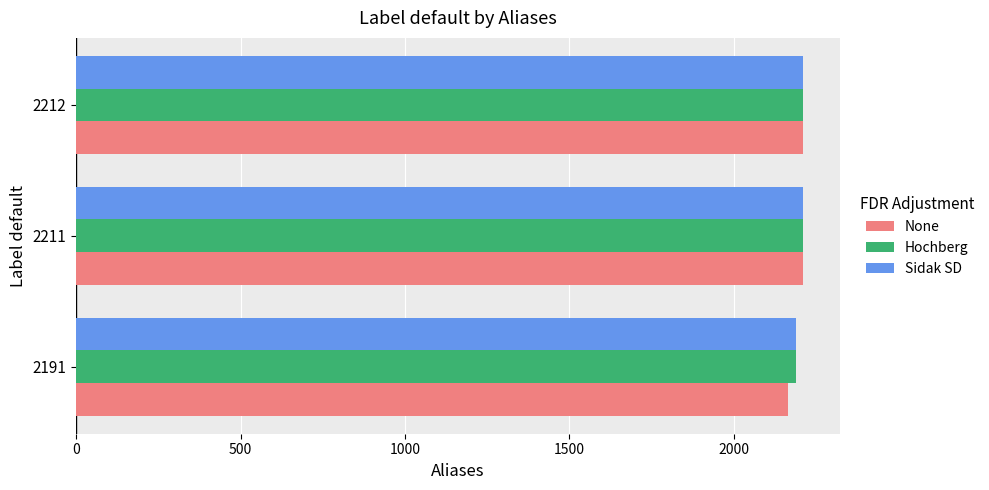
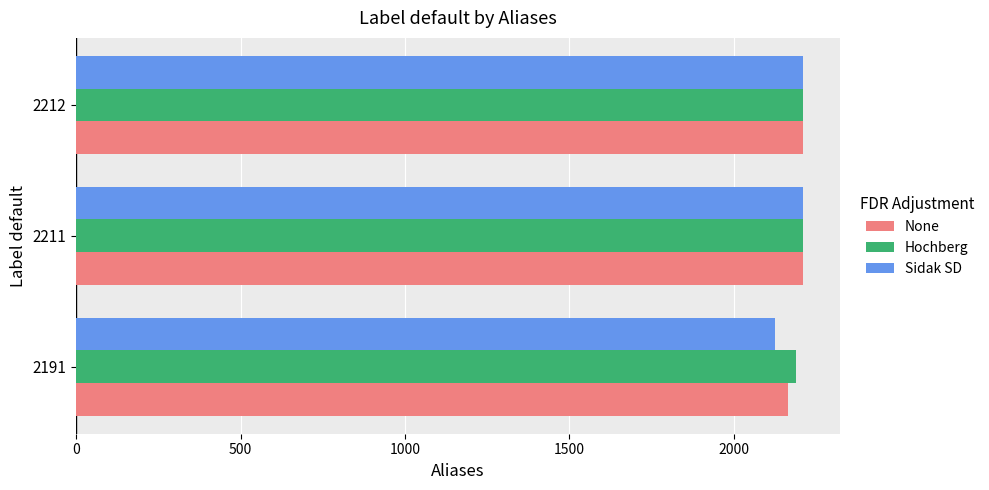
Sidak SD, 2191: 2190 -> 2130
